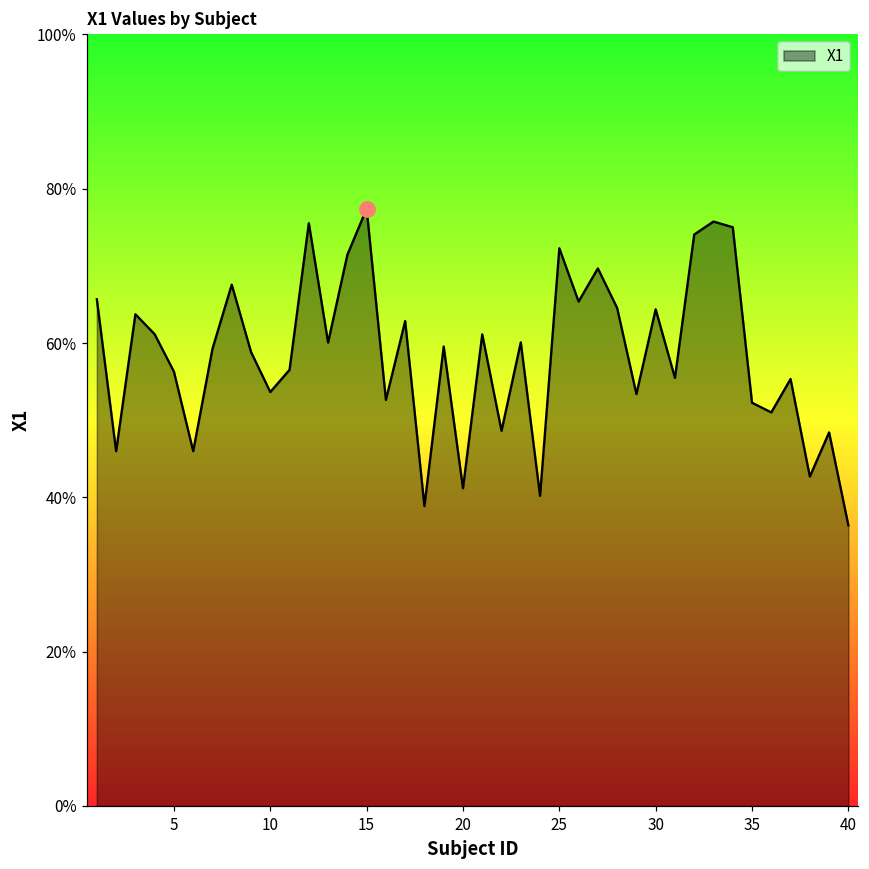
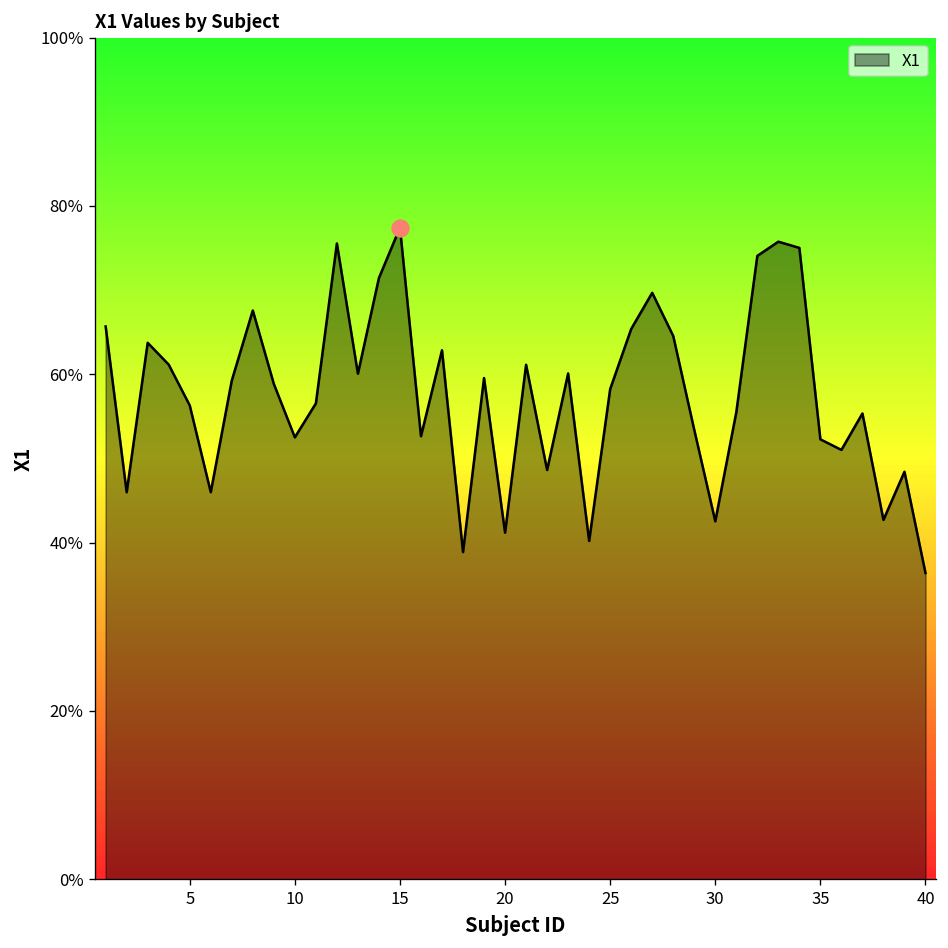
X1, 10: 54% -> 53%
X1, 25: 72% -> 58%
X1, 30: 64% -> 43%
